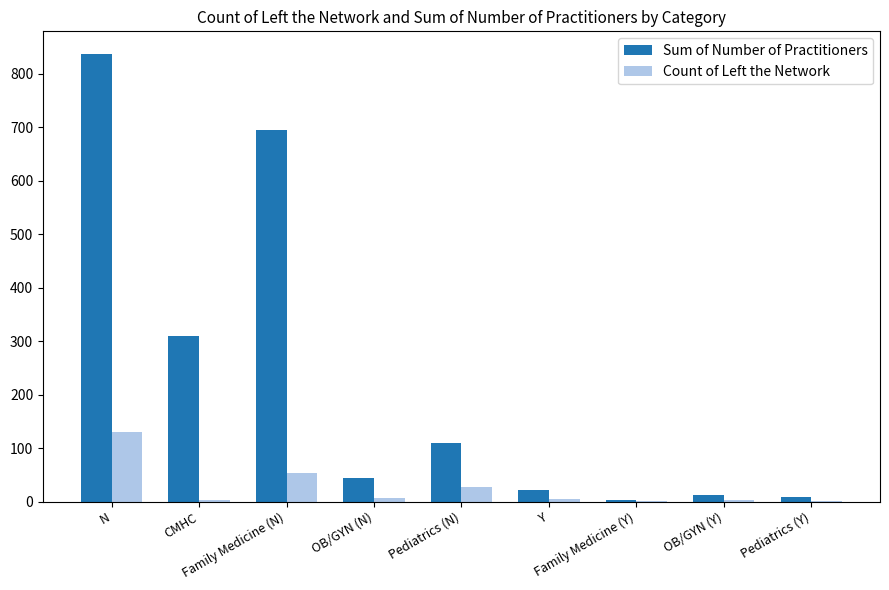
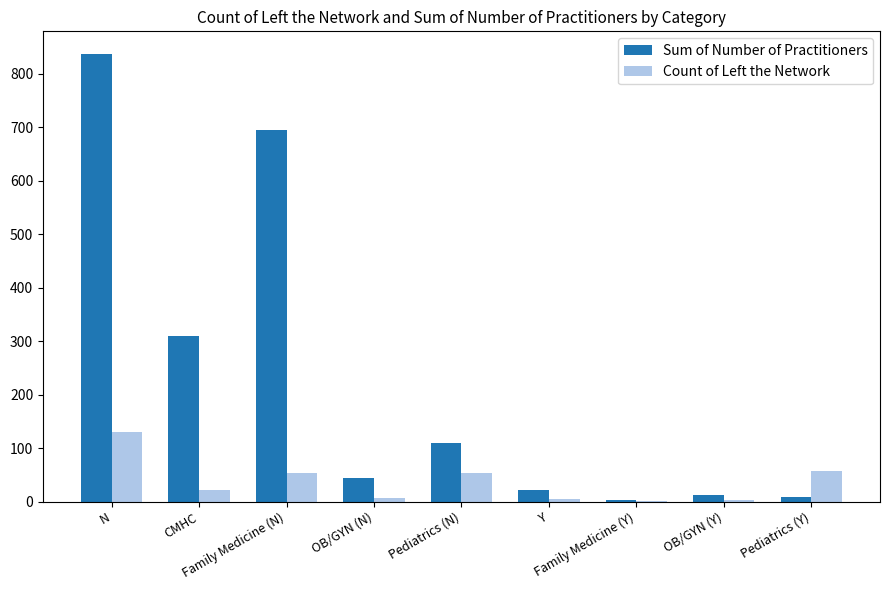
Count of Left the Network, CMHC: 0 -> 20
Count of Left the Network, Pediatrics (N): 30 -> 50
Count of Left the Network, Pediatrics (Y): 0 -> 60
